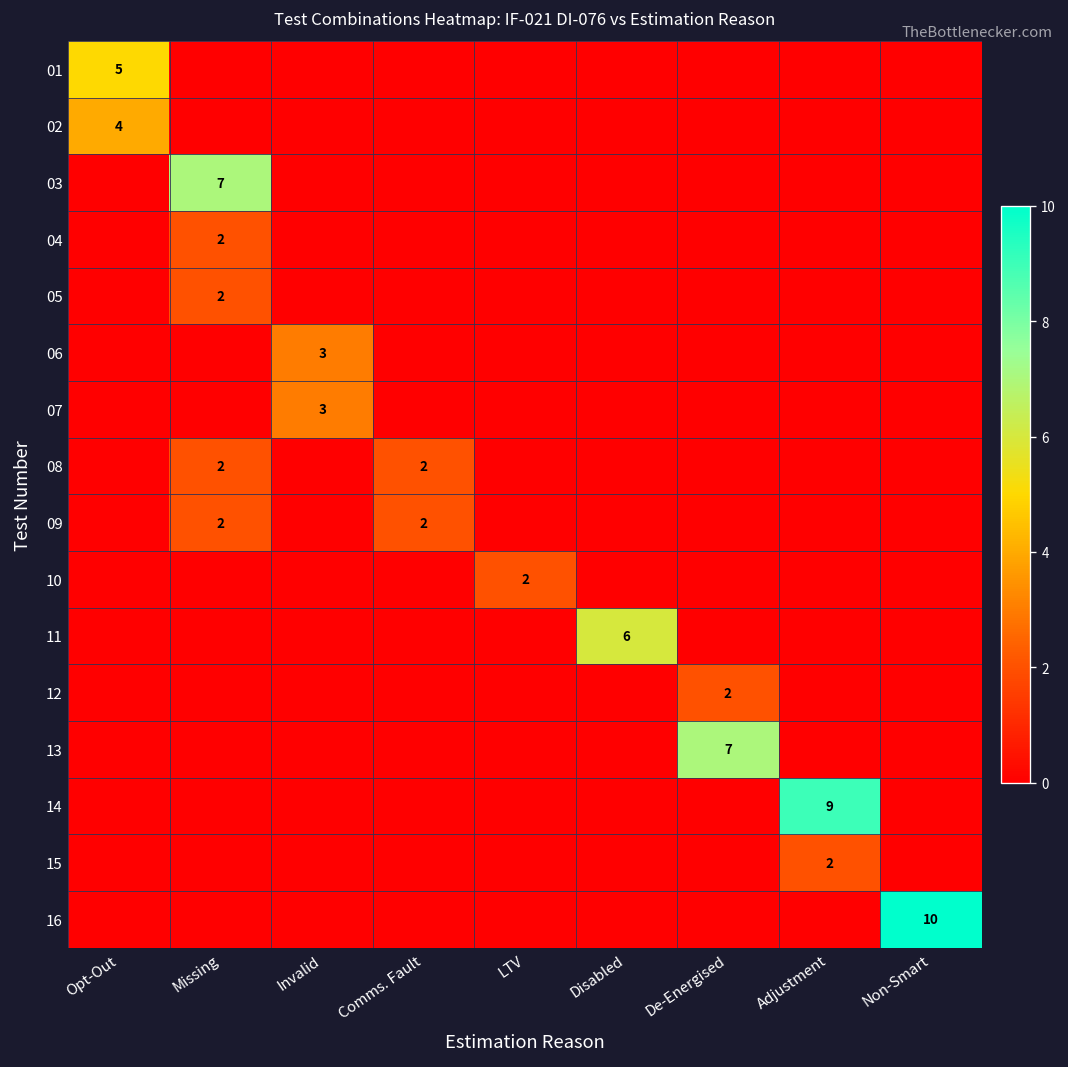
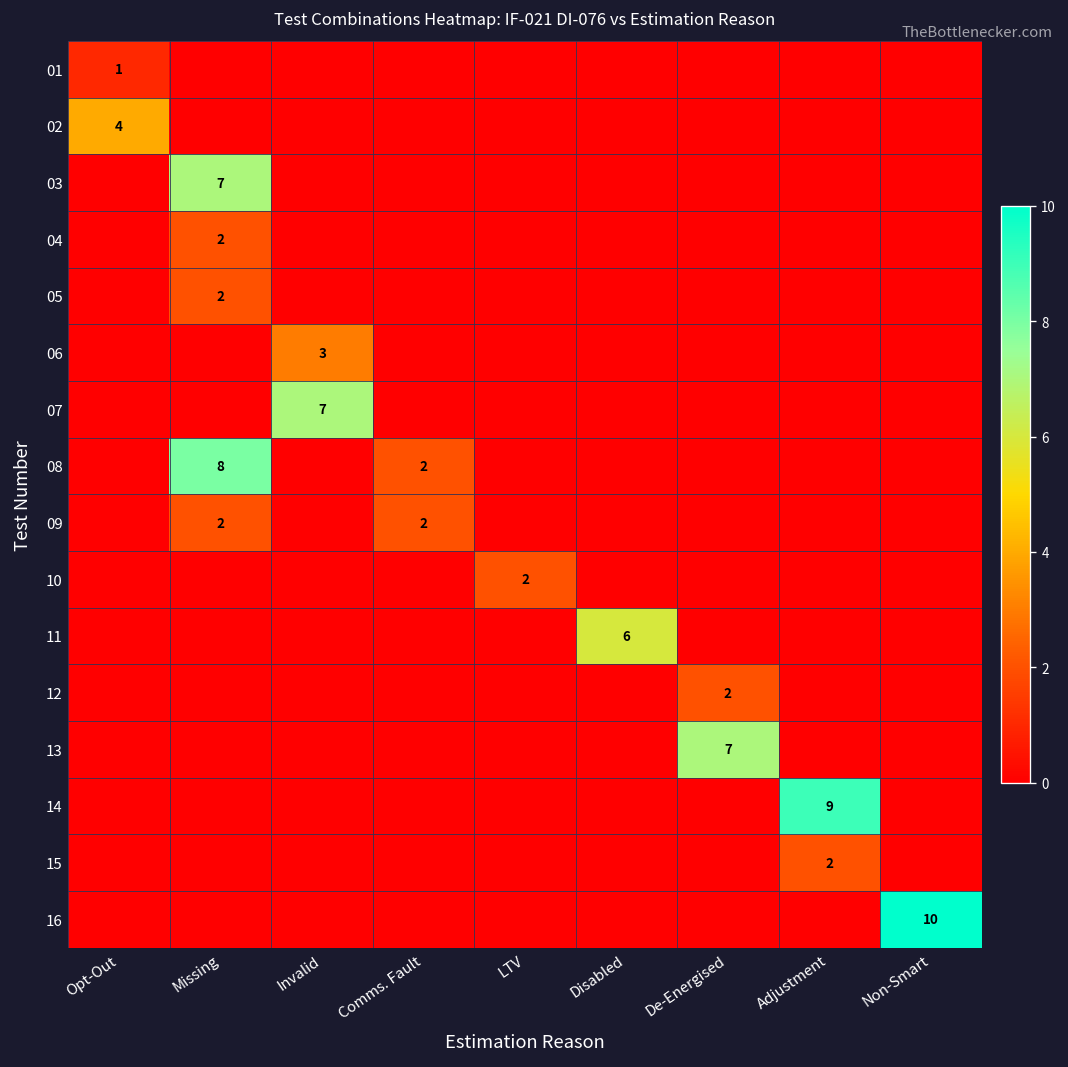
01, Opt-Out: 5 -> 1
07, Invalid: 3 -> 7
08, Missing: 2 -> 8
